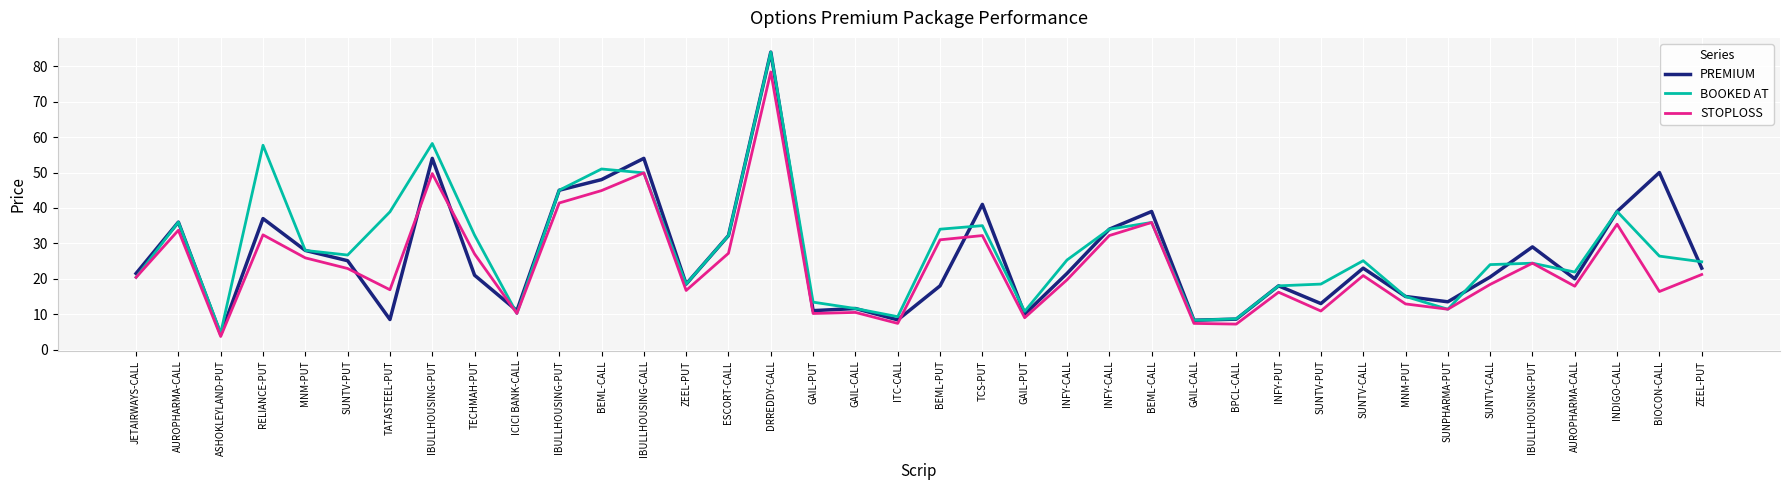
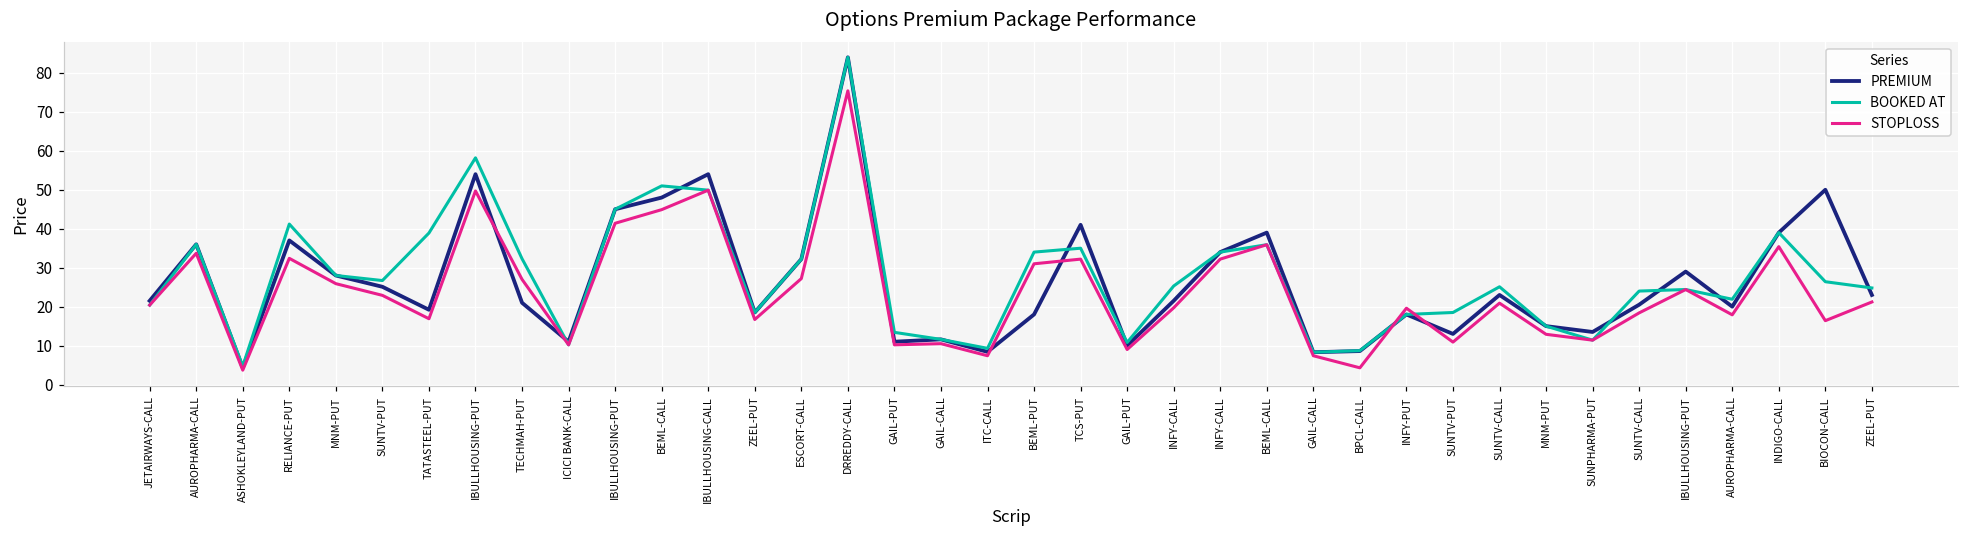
BOOKED AT, RELIANCE-PUT: 58 -> 41
PREMIUM, TATASTEEL-PUT: 9 -> 19
STOPLOSS, DRREDDY-CALL: 78 -> 75
STOPLOSS, BPCL-CALL: 7 -> 4
STOPLOSS, INFY-PUT: 16 -> 20
